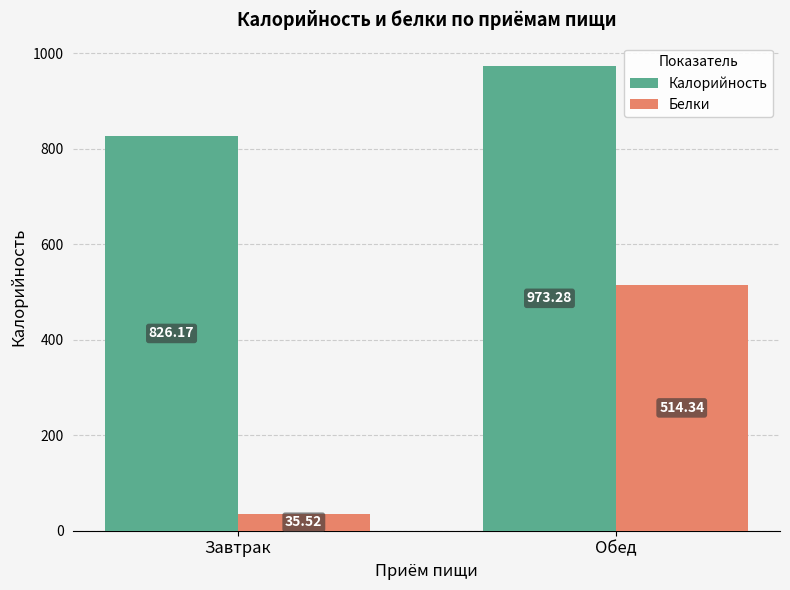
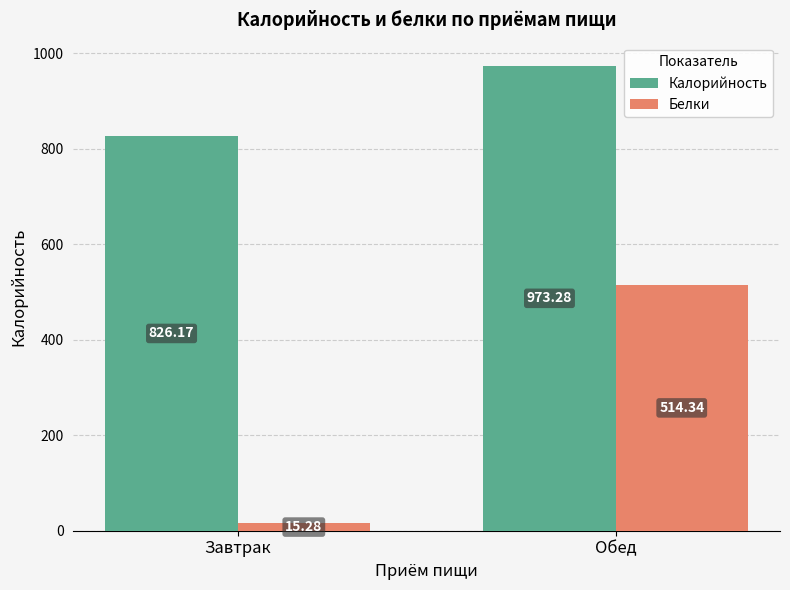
Белки, Завтрак: 35.52 -> 15.28
